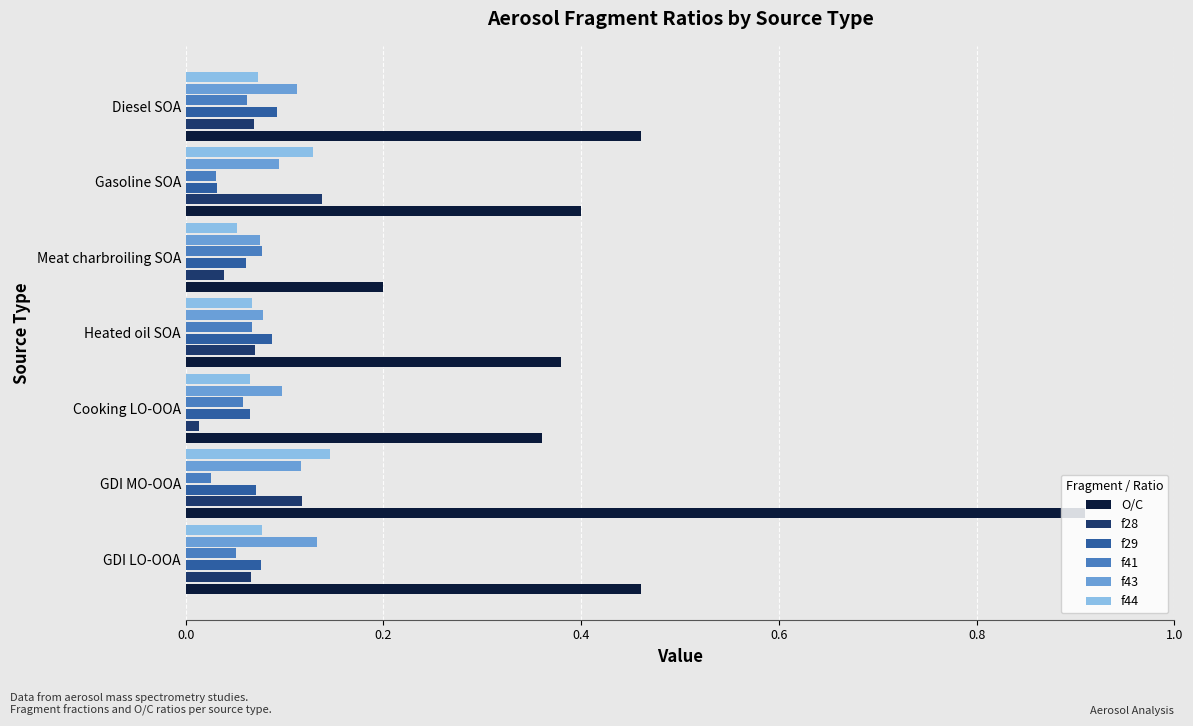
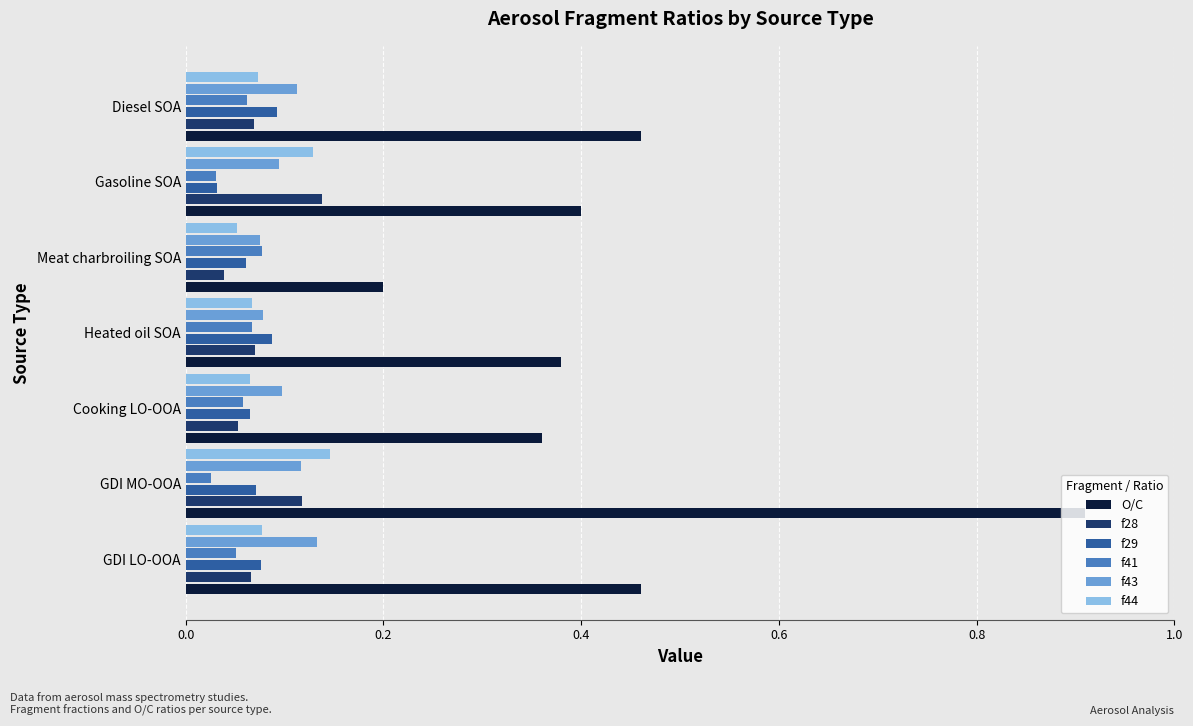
f28, Cooking LO-OOA: 0.01 -> 0.05
